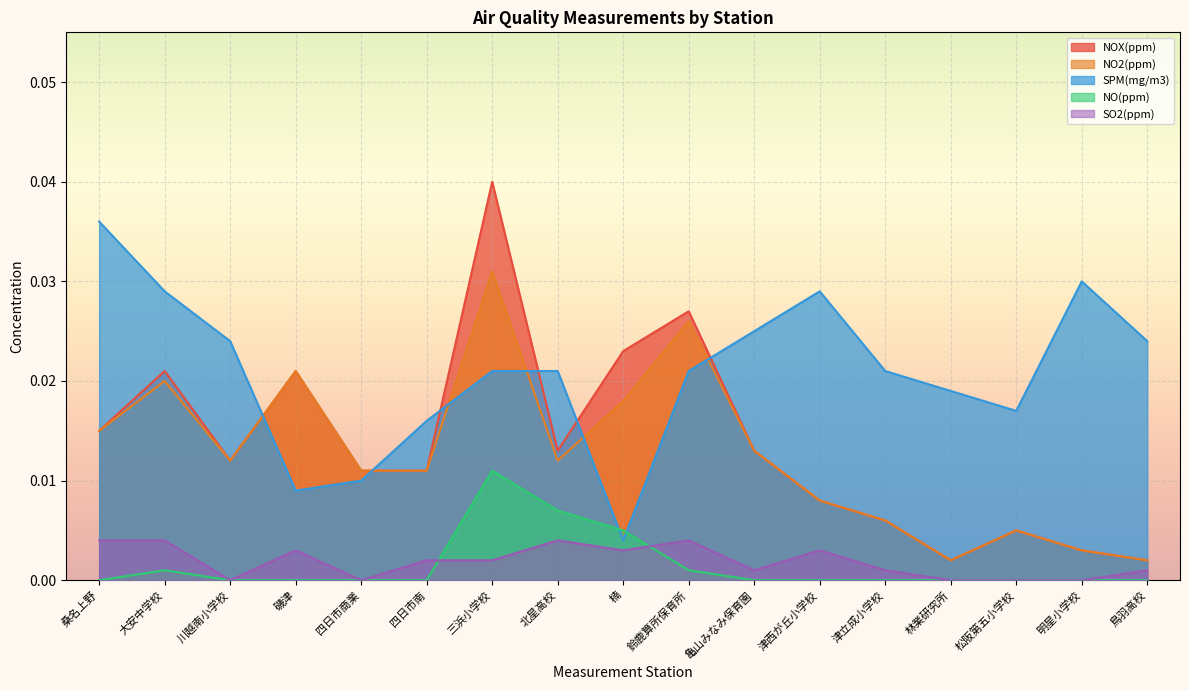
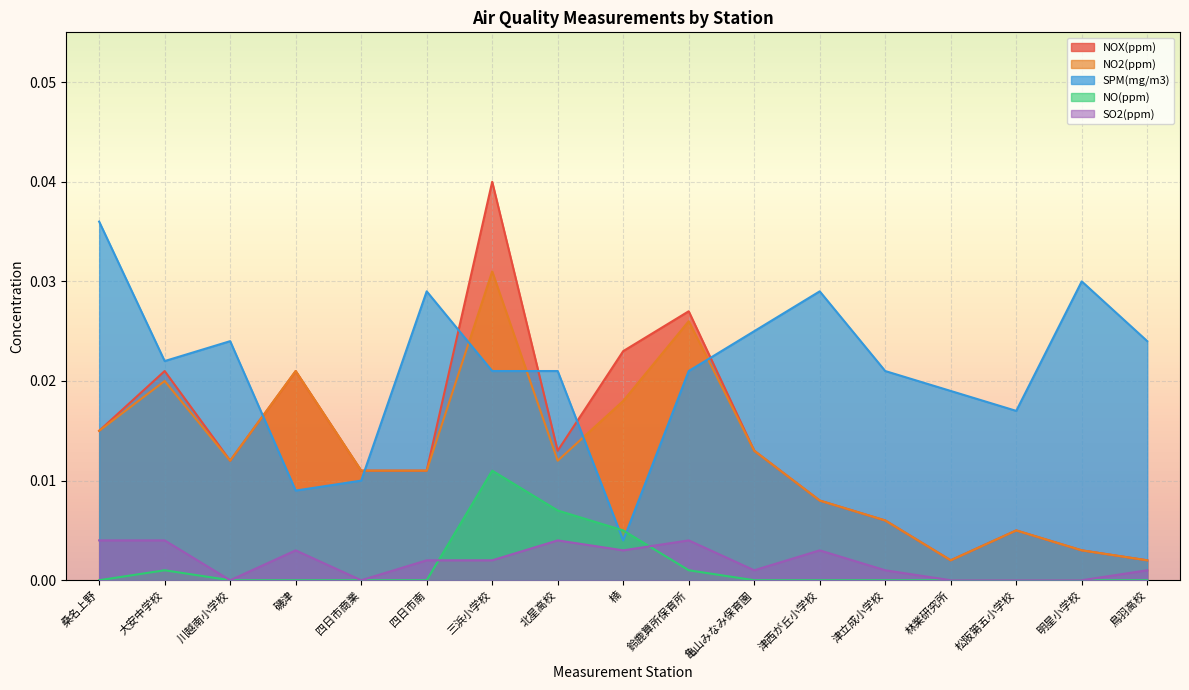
SPM(mg/m3), 大安中学校: 0.029 -> 0.022
SPM(mg/m3), 四日市南: 0.016 -> 0.029
